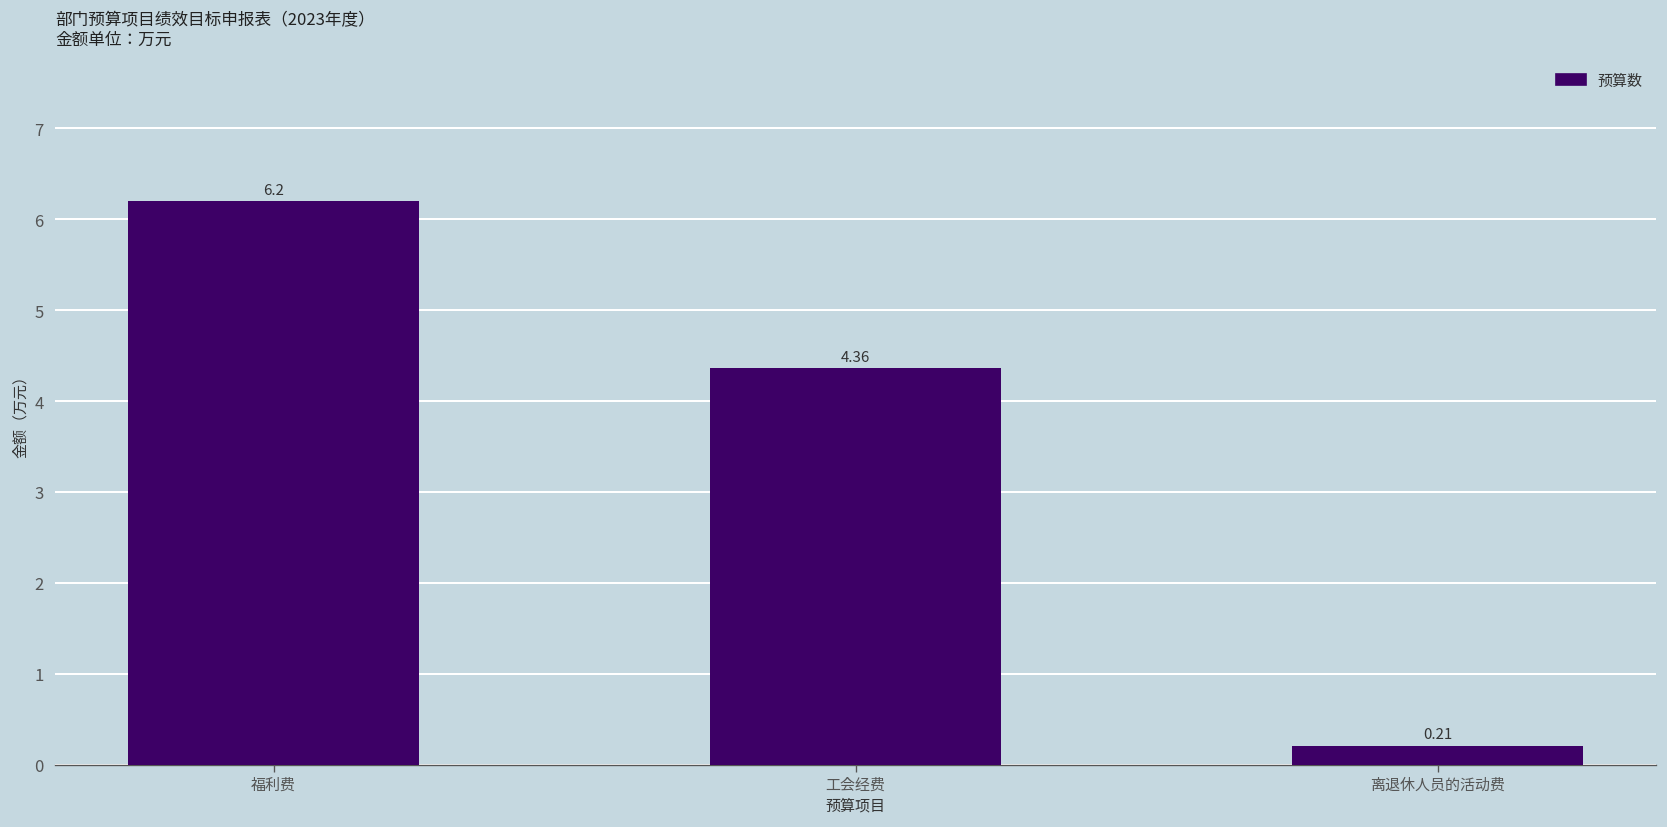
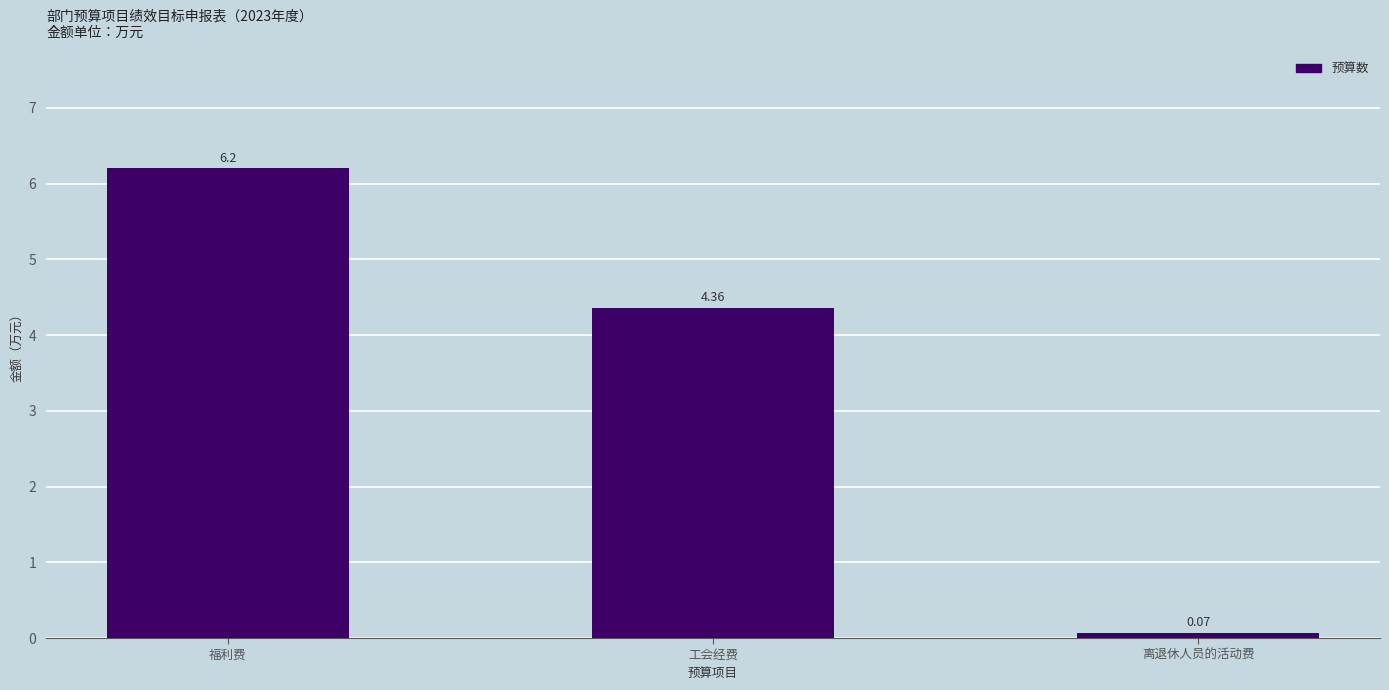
离退休人员的活动费: 0.21 -> 0.07
